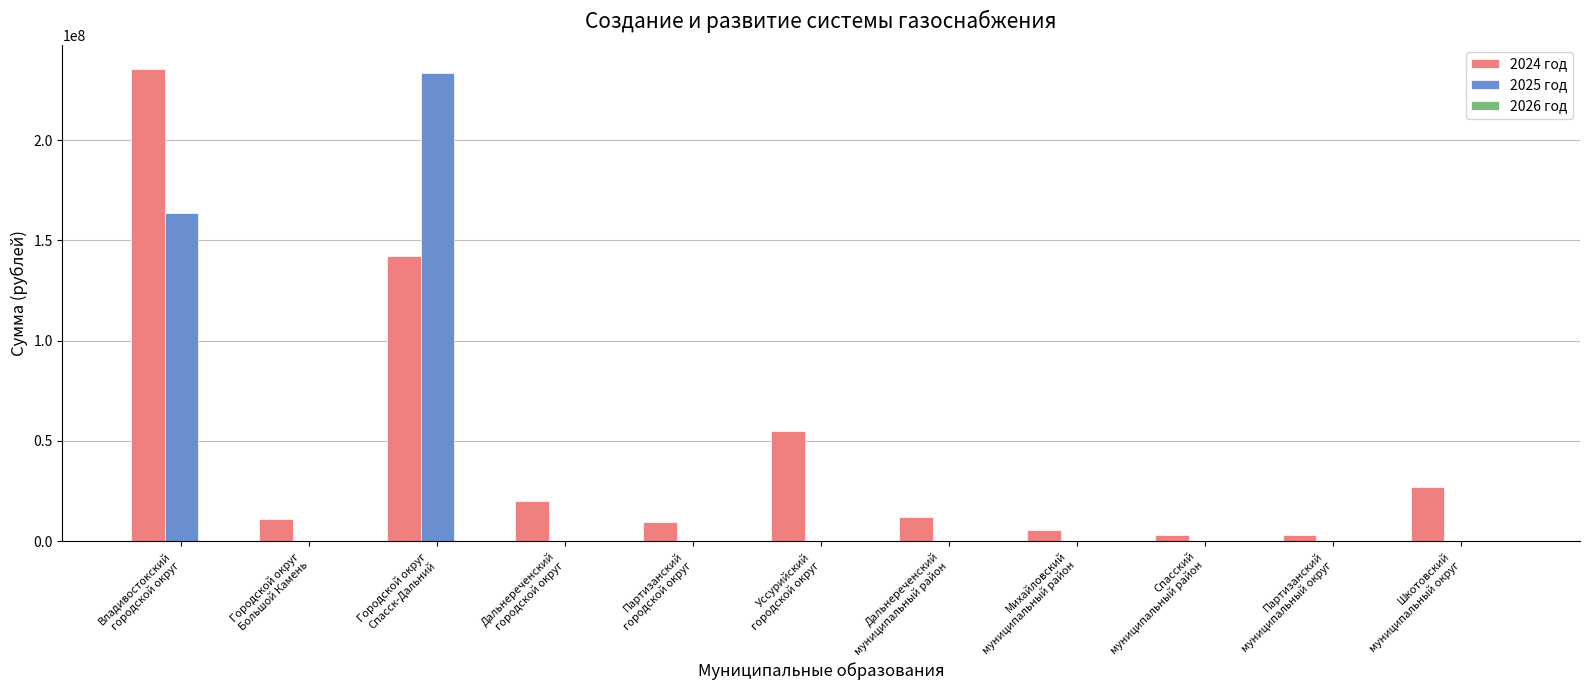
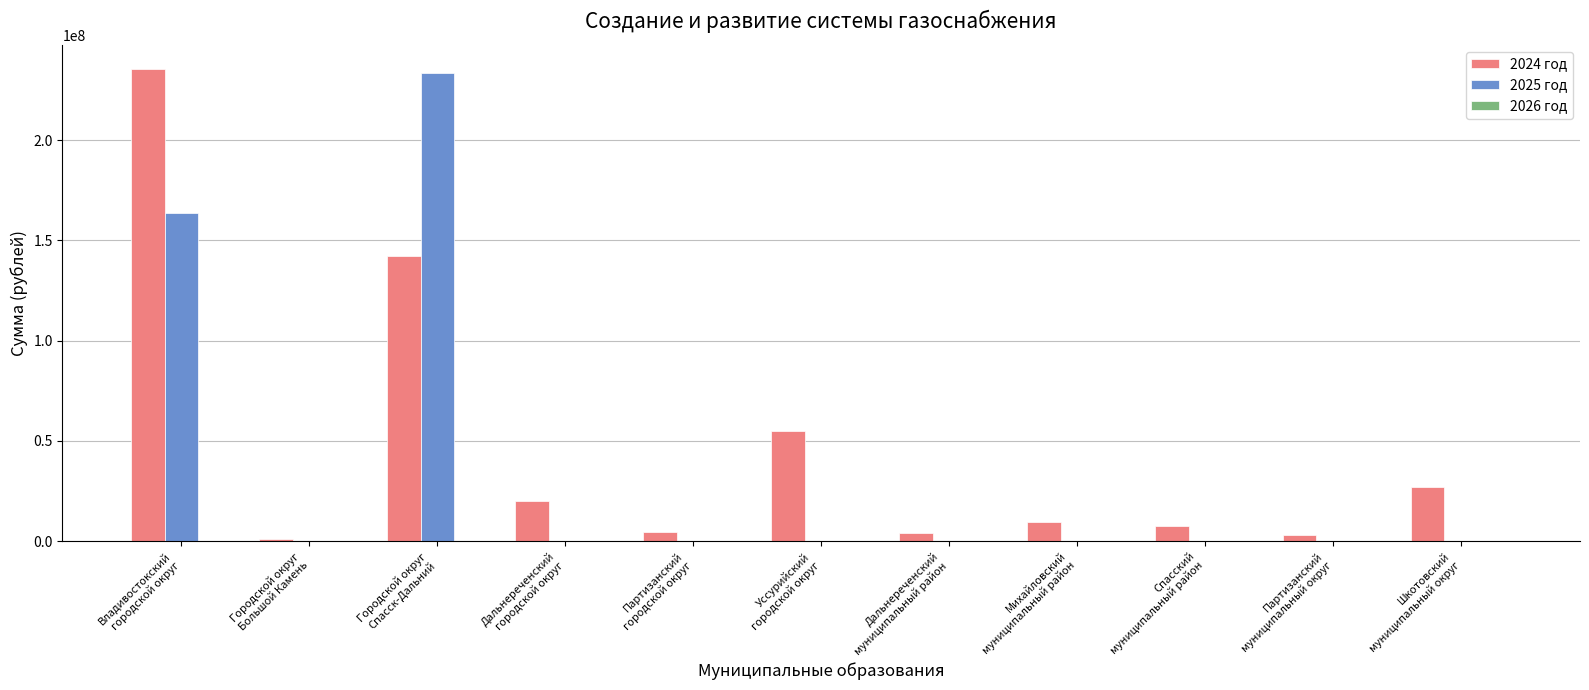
2024 год, Городской округ Большой Камень: 11000000 -> 1000000
2024 год, Партизанский городской округ: 9000000 -> 5000000
2024 год, Дальнереченский муниципальный район: 12000000 -> 4000000
2024 год, Михайловский муниципальный район: 5000000 -> 10000000
2024 год, Спасский муниципальный район: 3000000 -> 8000000
